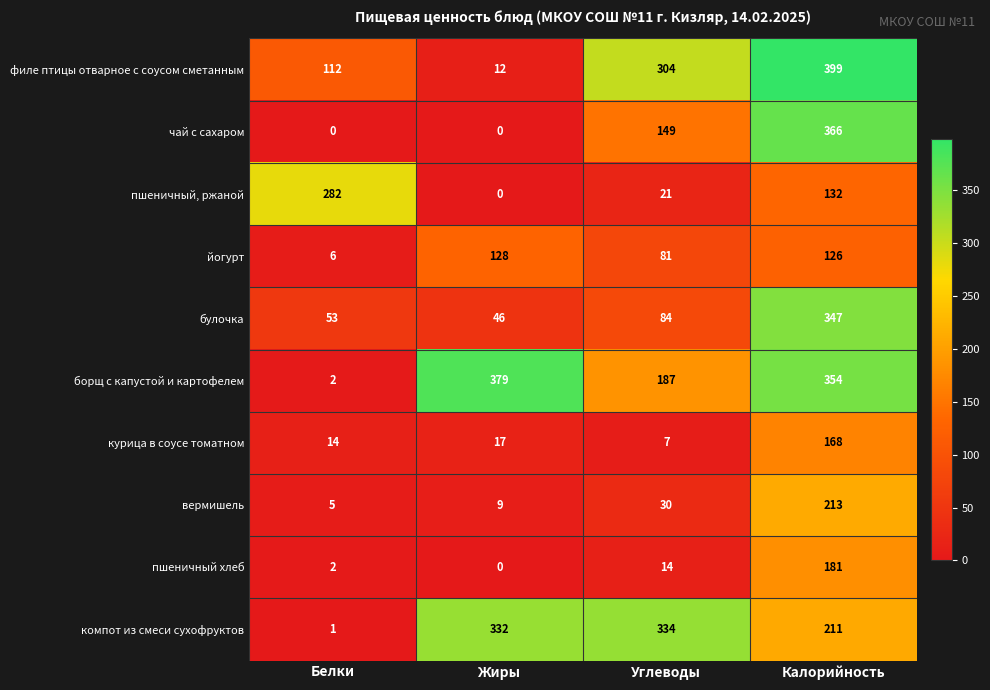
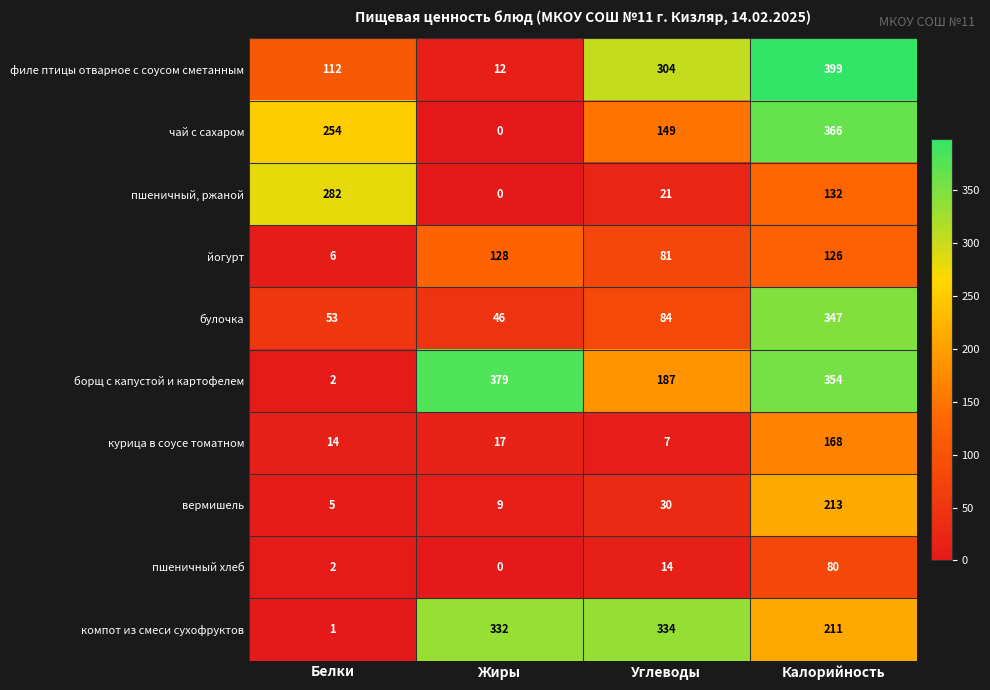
чай с сахаром, Белки: 0 -> 254
пшеничный хлеб, Калорийность: 181 -> 80
